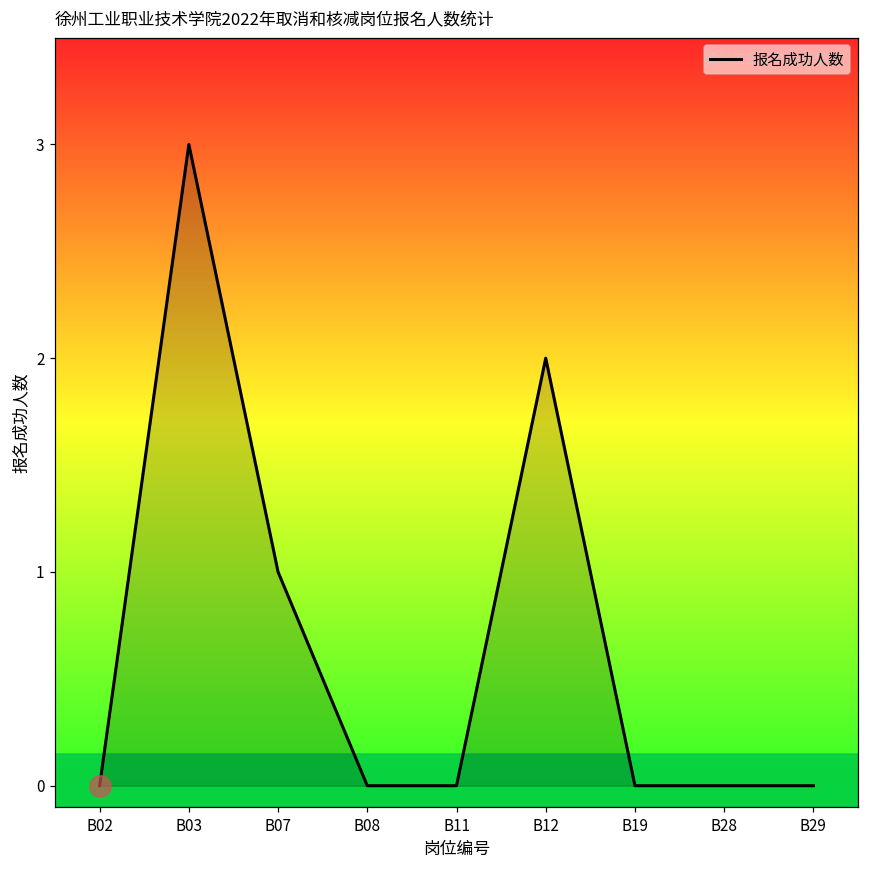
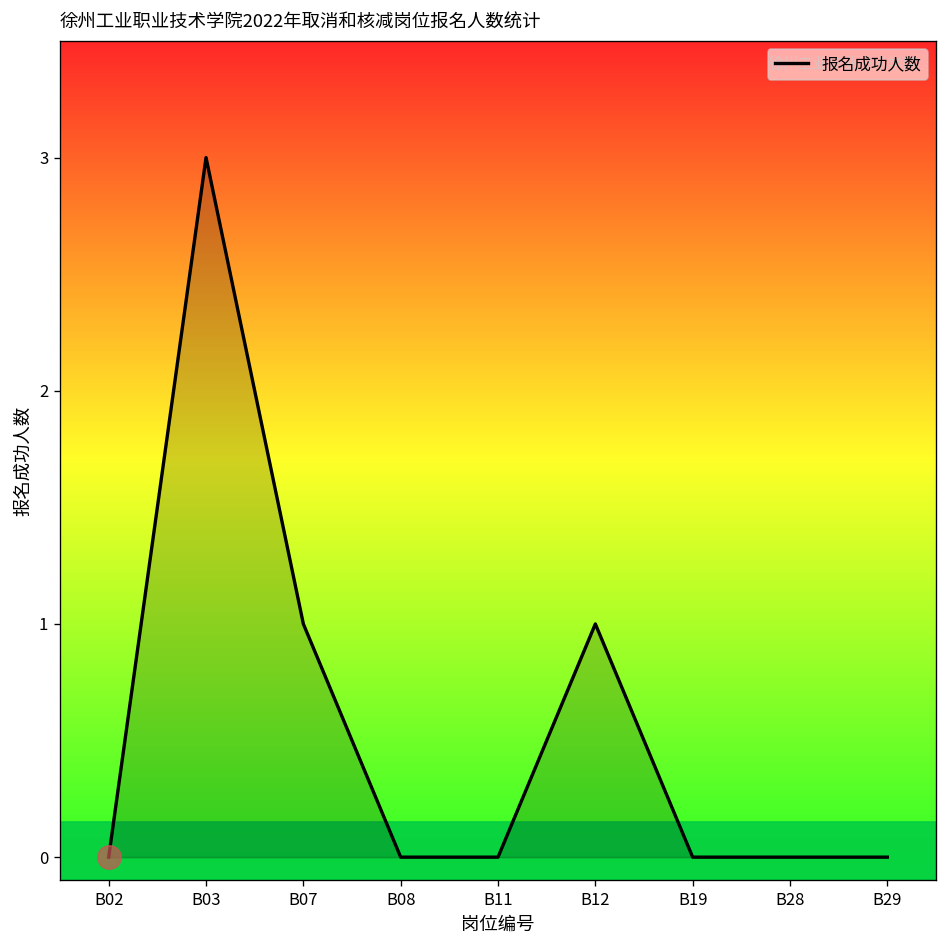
报名成功人数, B12: 2 -> 1
